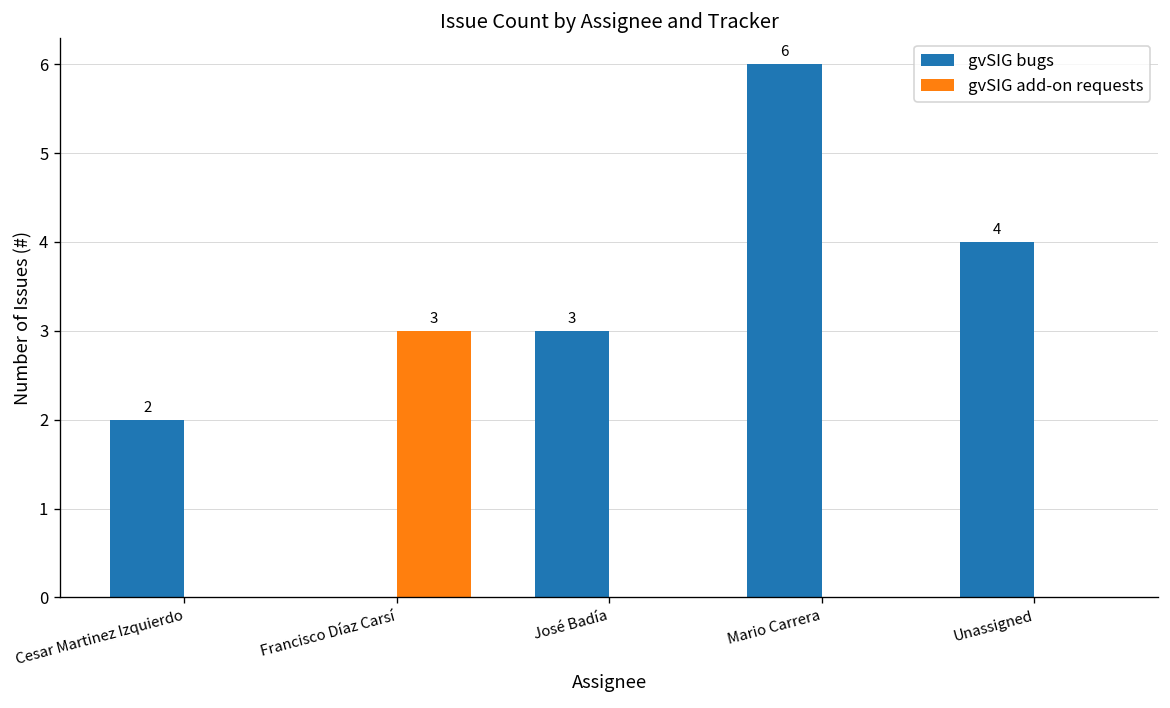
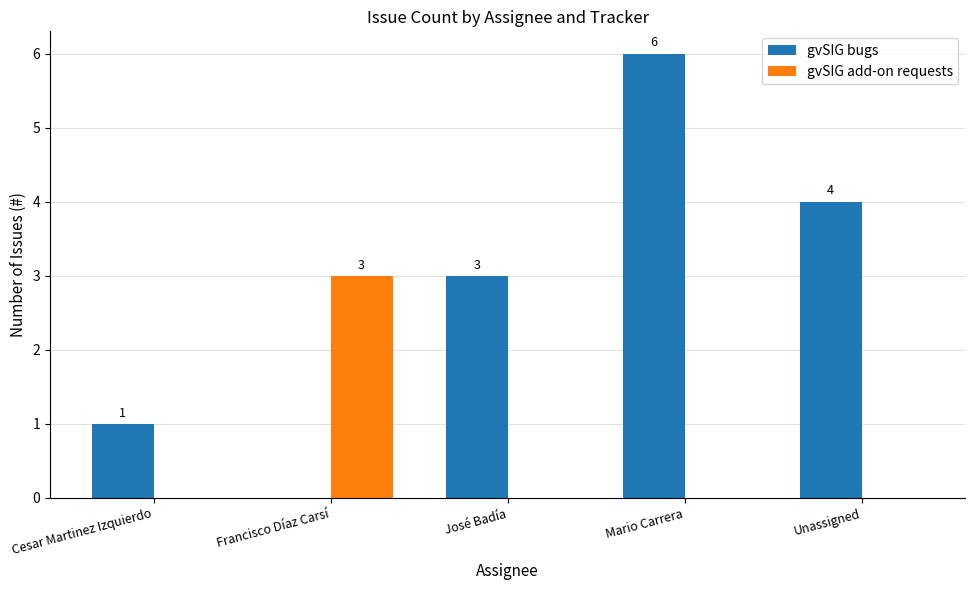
gvSIG bugs, Cesar Martinez Izquierdo: 2 -> 1
